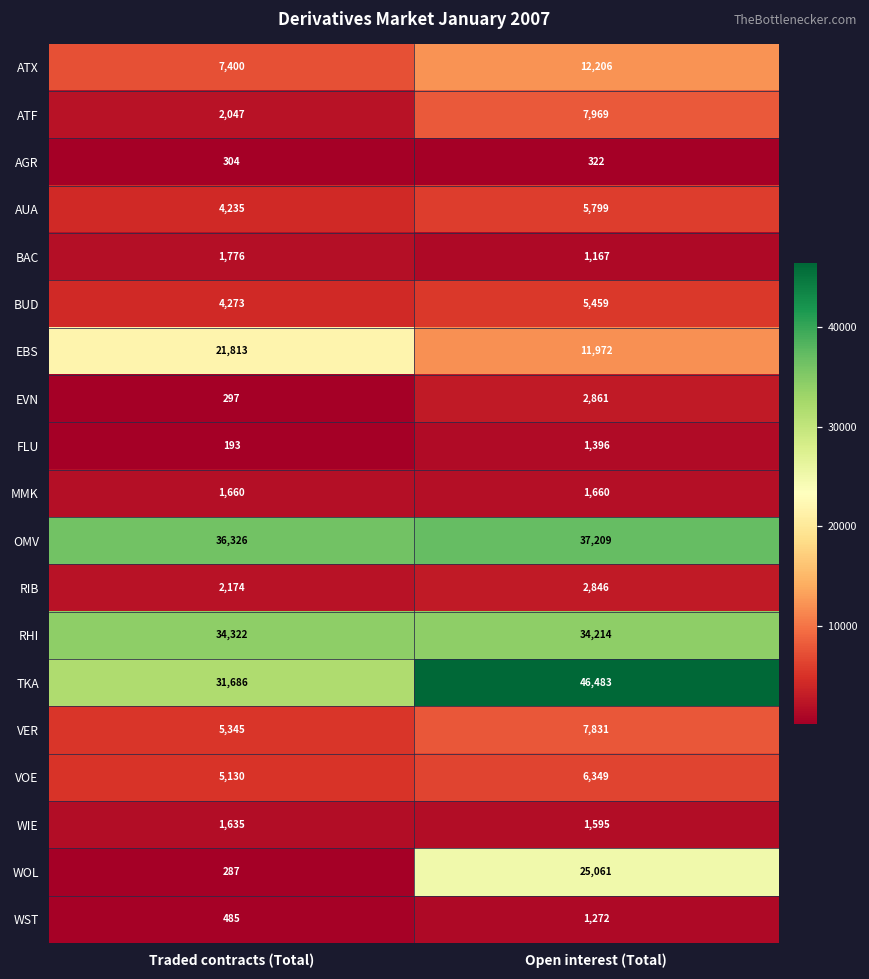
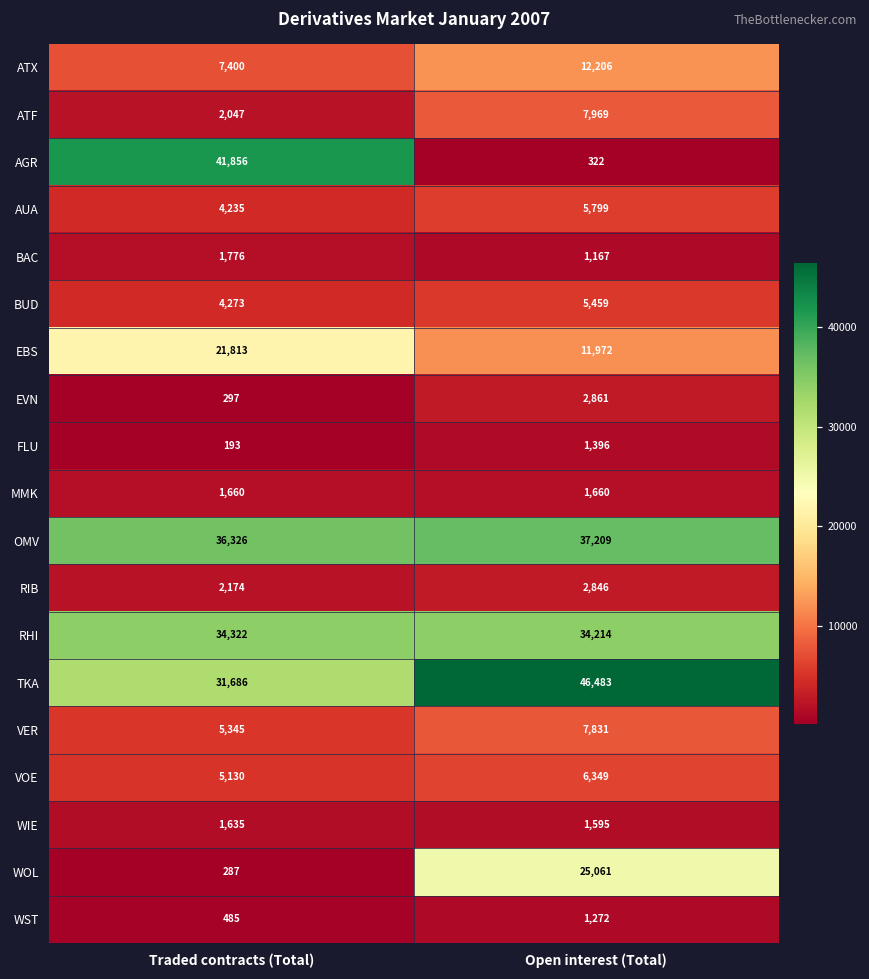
AGR, Traded contracts (Total): 304 -> 41,856
